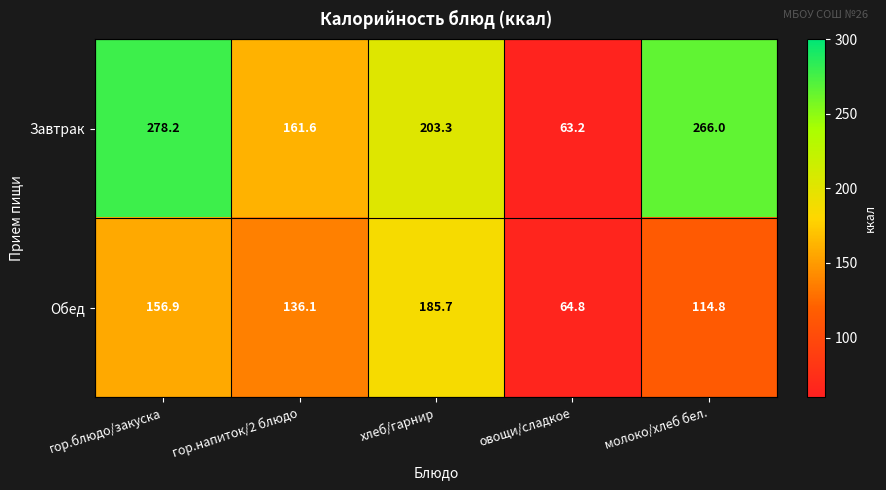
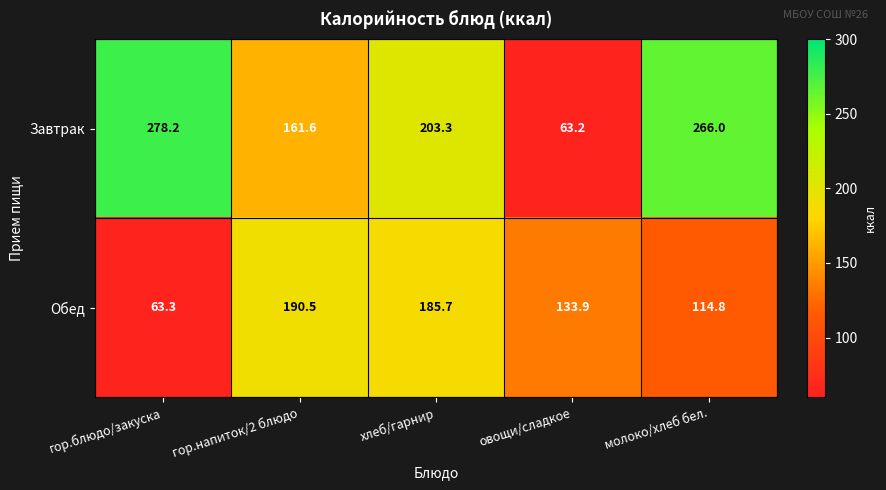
Обед, гор.блюдо/закуска: 156.9 -> 63.3
Обед, гор.напиток/2 блюдо: 136.1 -> 190.5
Обед, овощи/сладкое: 64.8 -> 133.9
